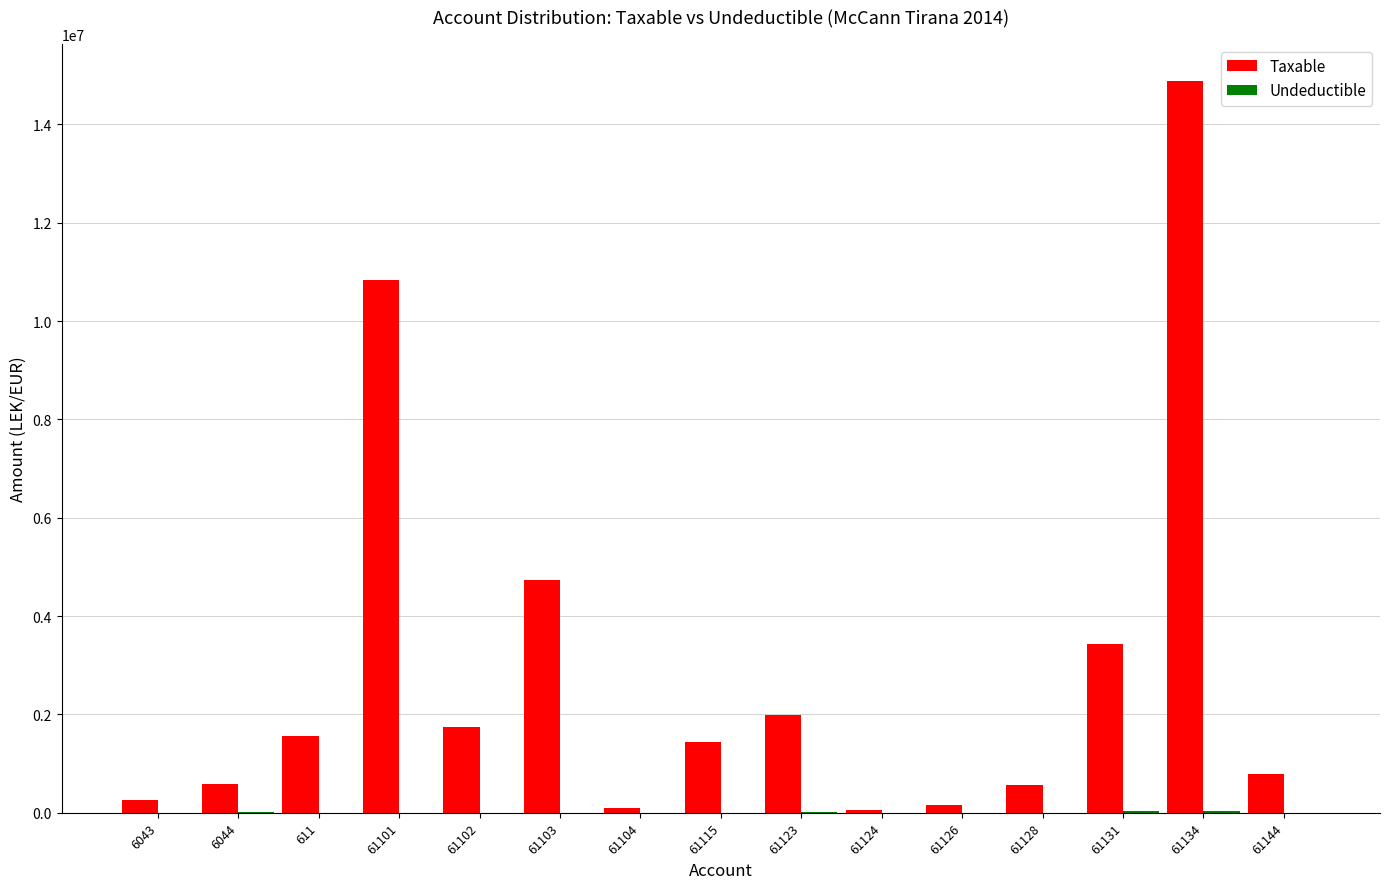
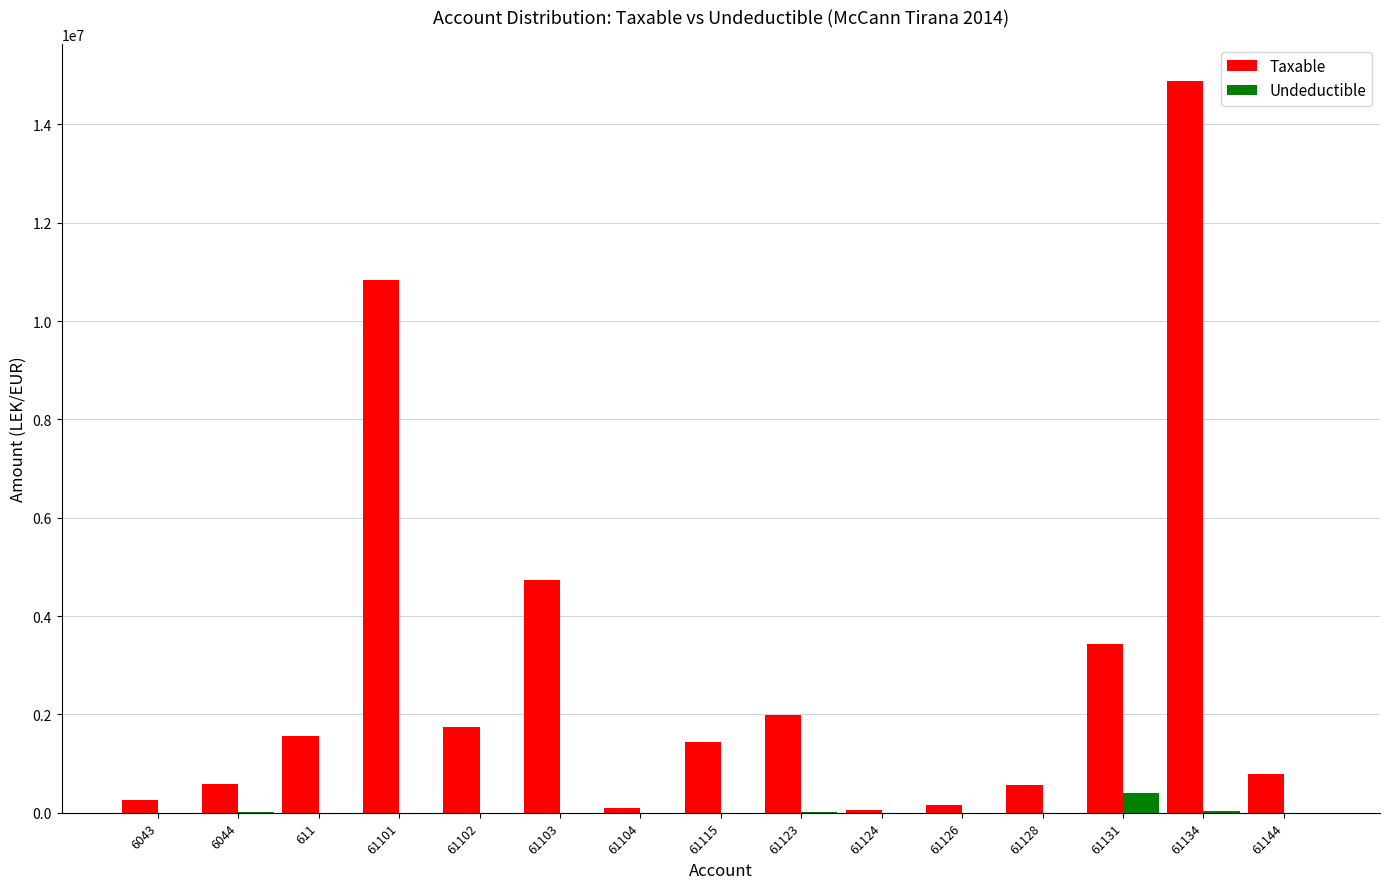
Undeductible, 61131: 0 -> 400000
